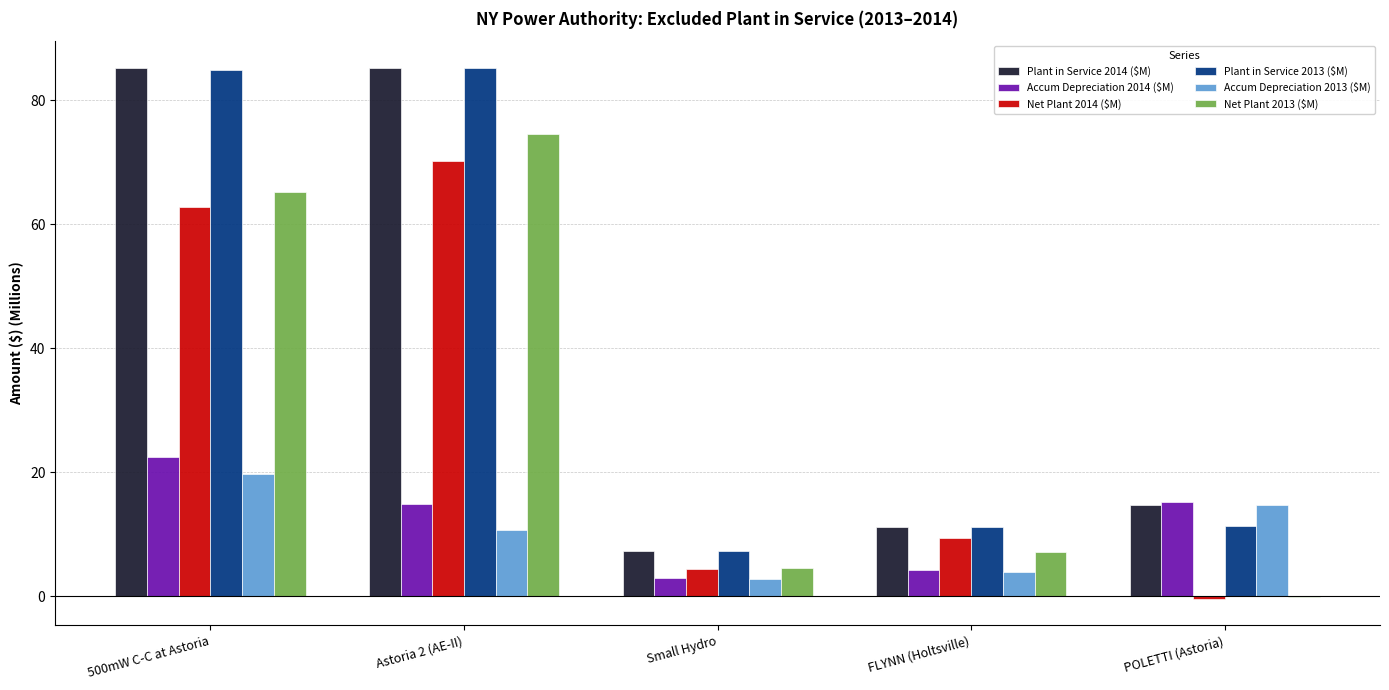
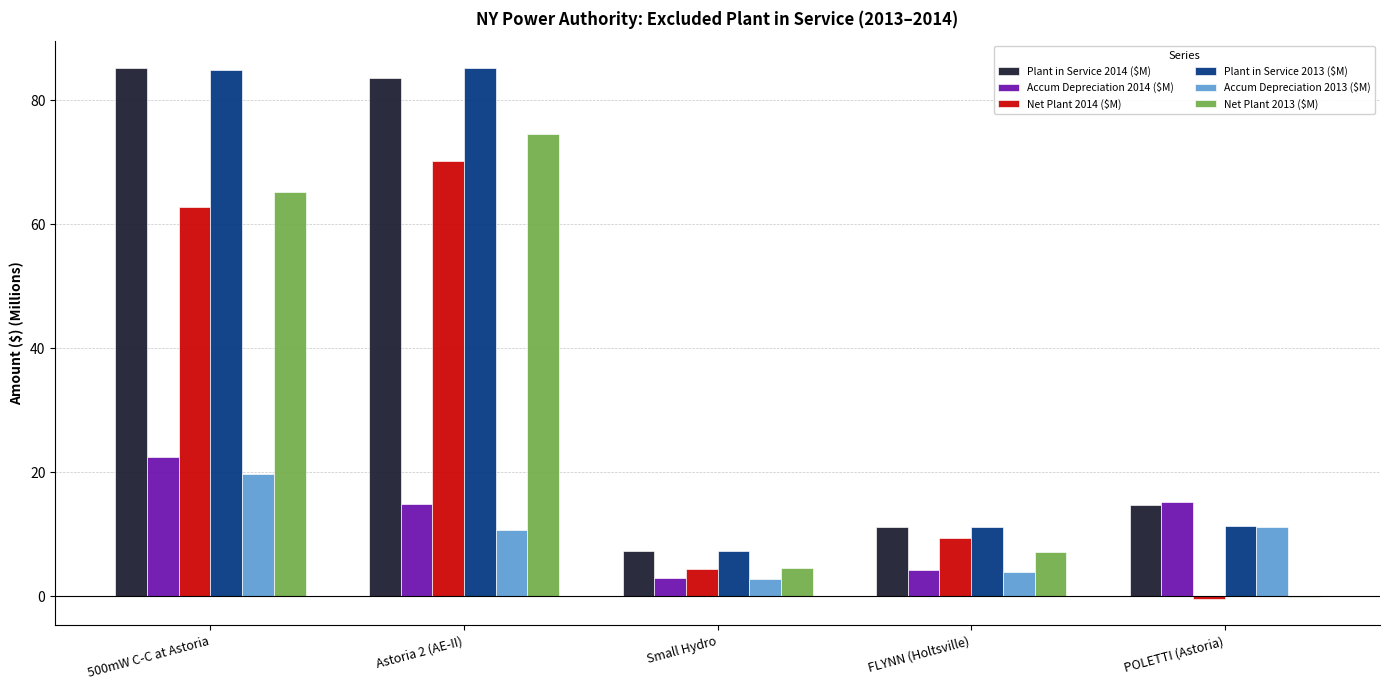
Plant in Service 2014 ($M), Astoria 2 (AE-II): 85 -> 84
Accum Depreciation 2013 ($M), POLETTI (Astoria): 15 -> 11
